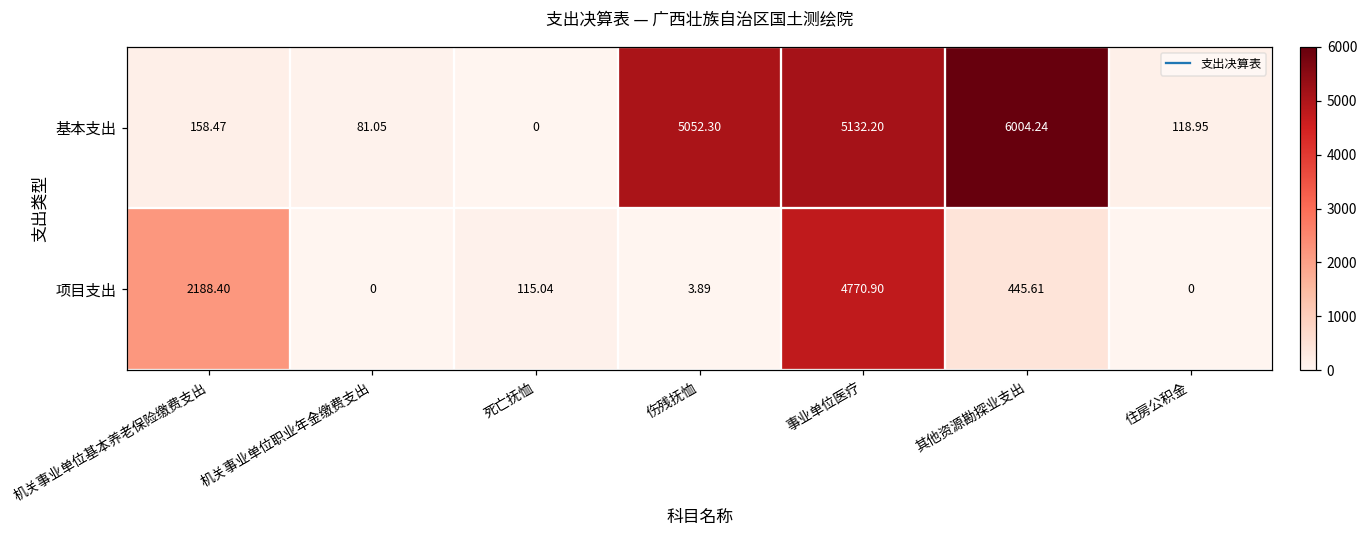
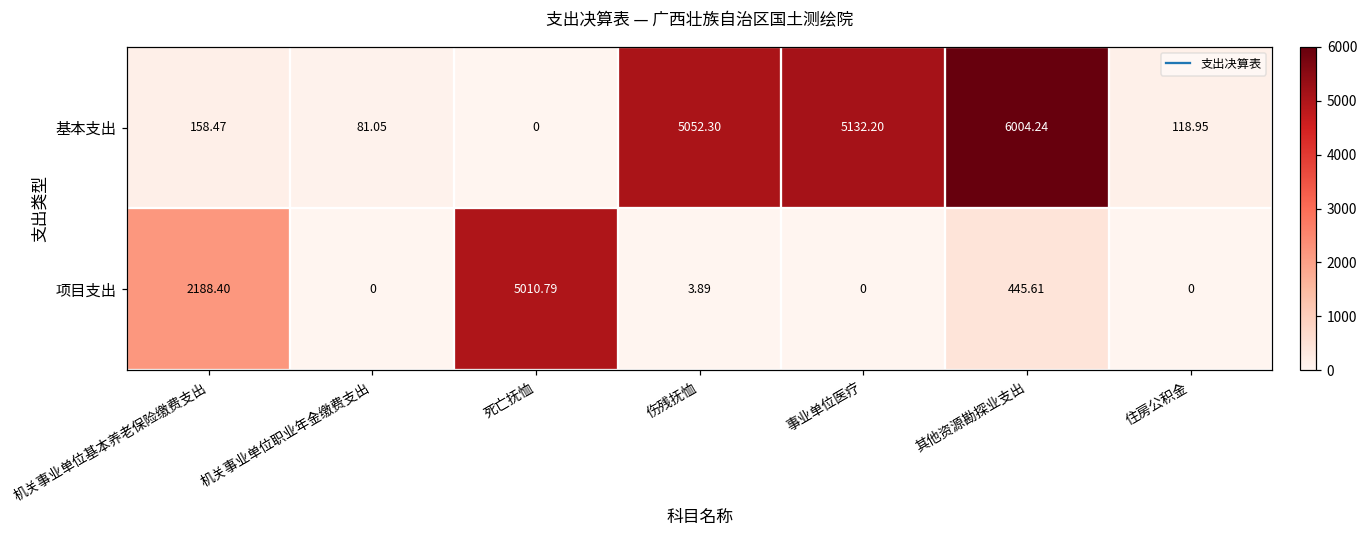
项目支出, 死亡抚恤: 115.04 -> 5010.79
项目支出, 事业单位医疗: 4770.90 -> 0
